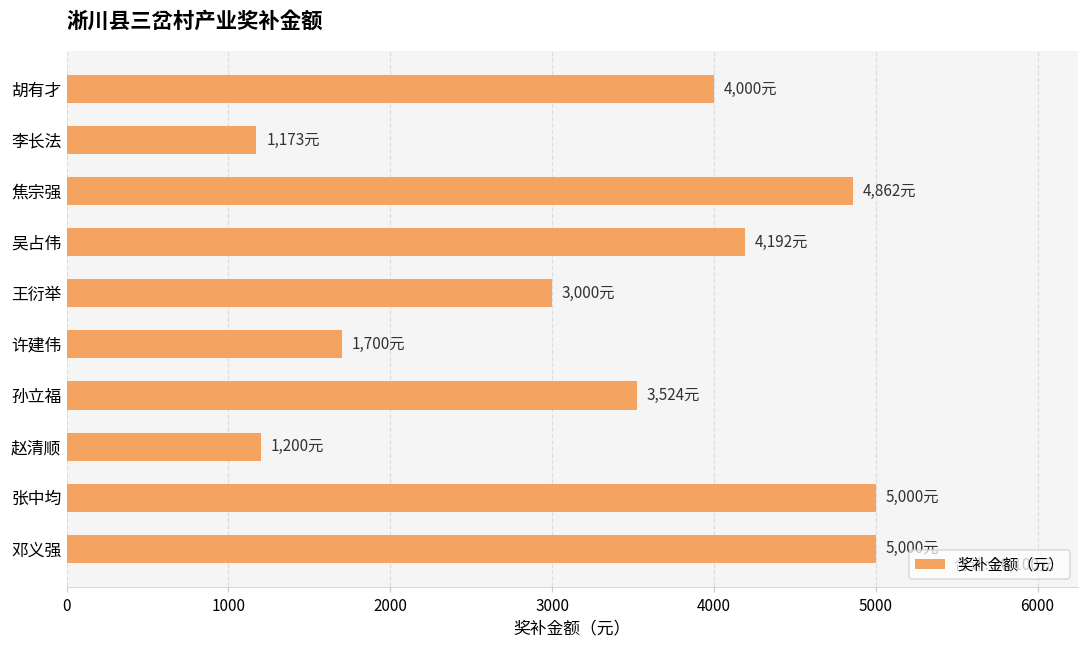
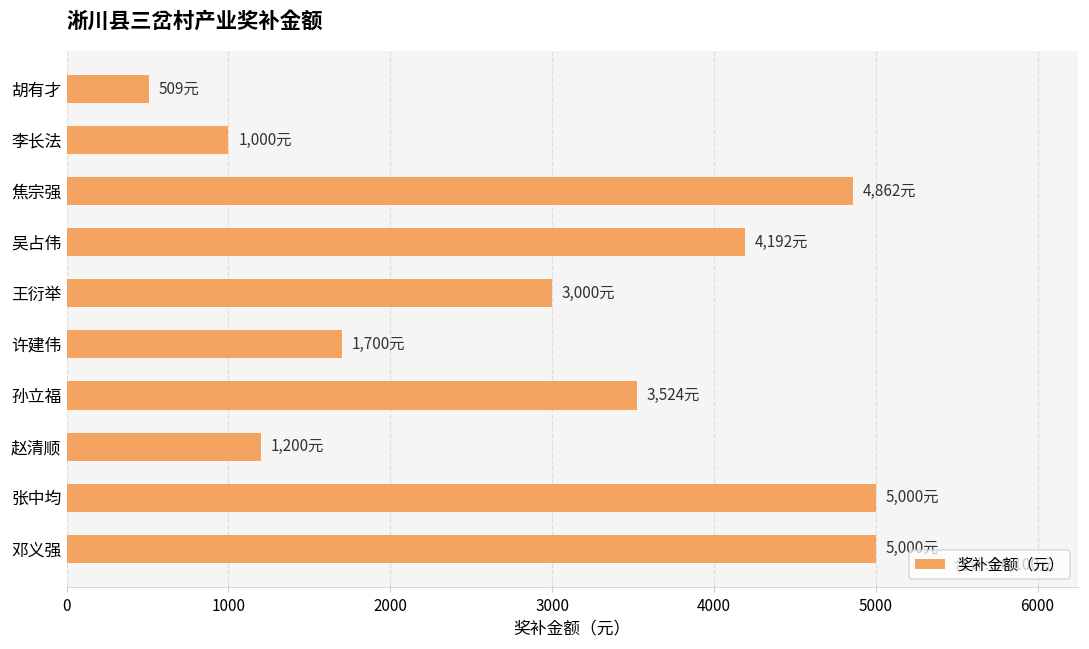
胡有才: 4,000元 -> 509元
李长法: 1,173元 -> 1,000元
